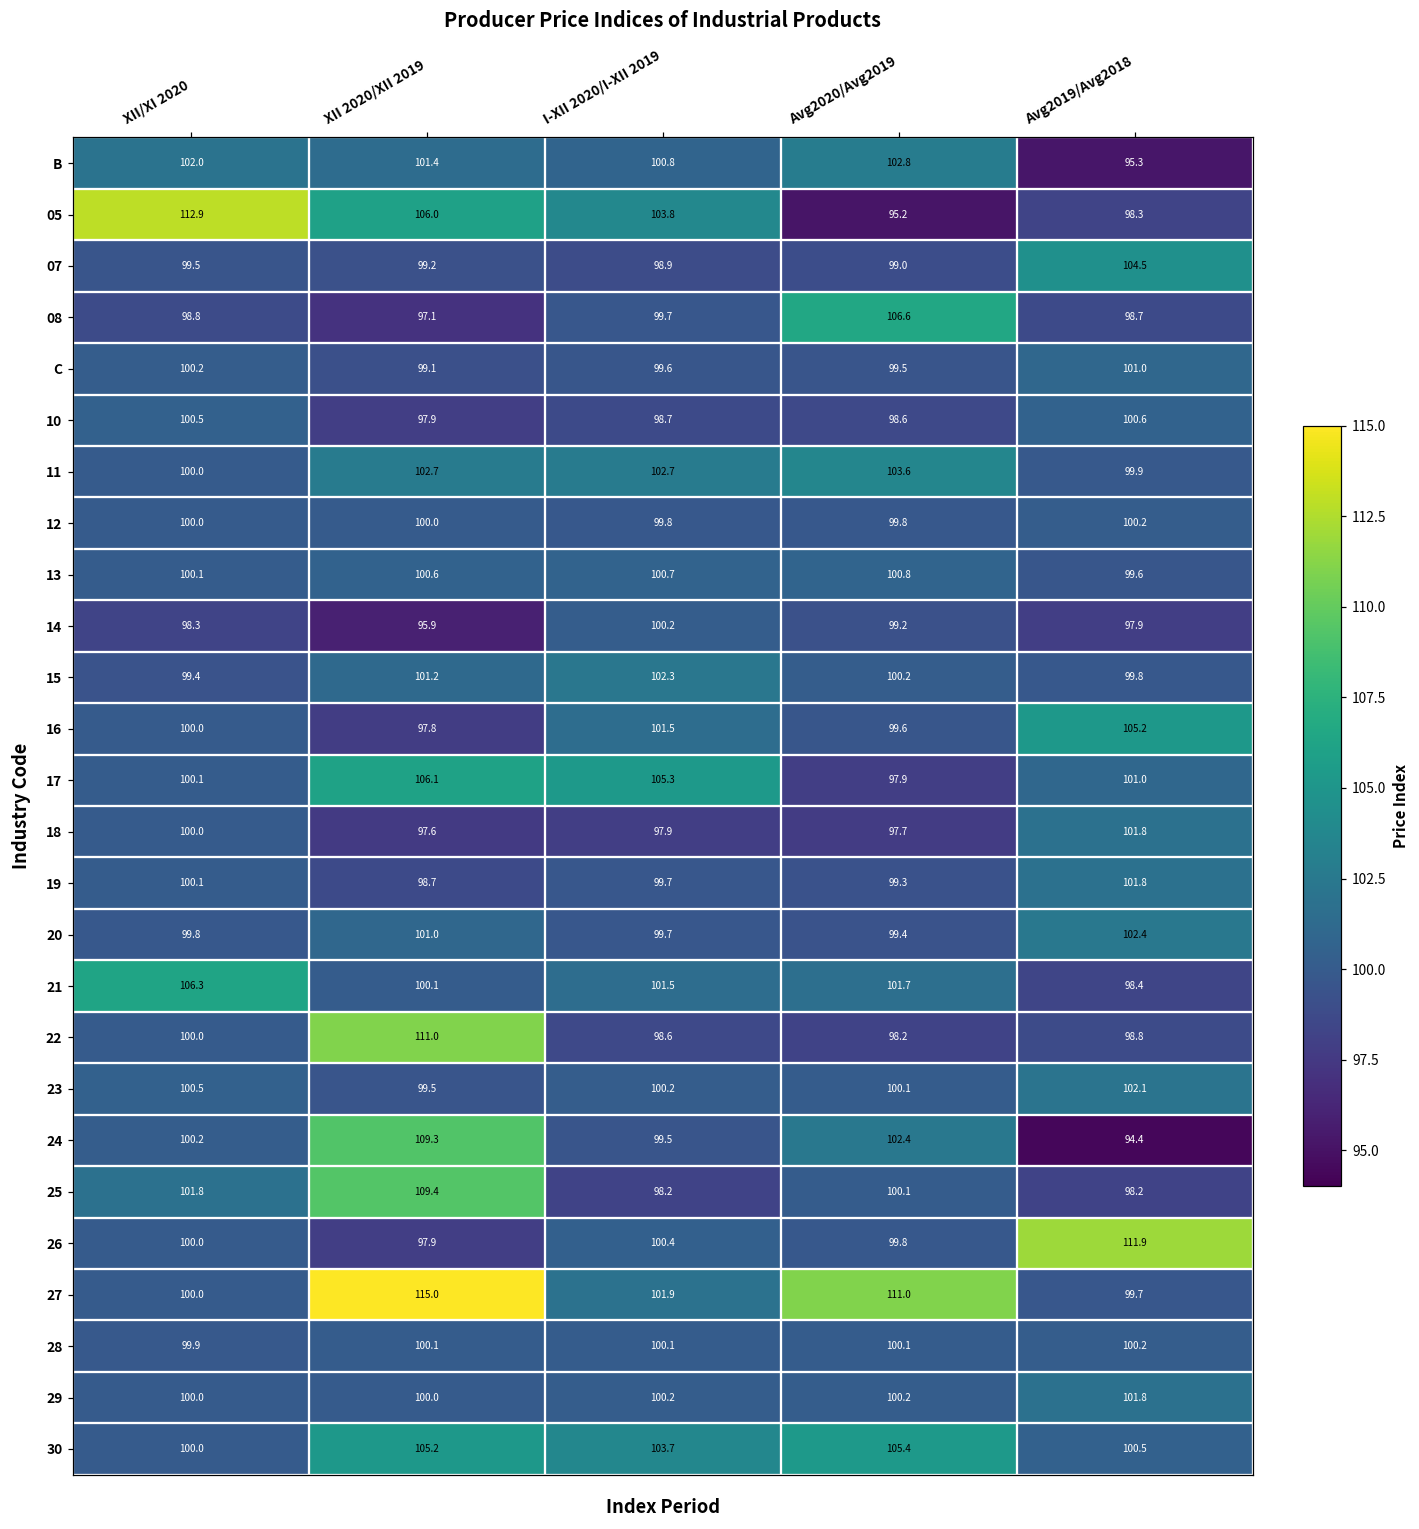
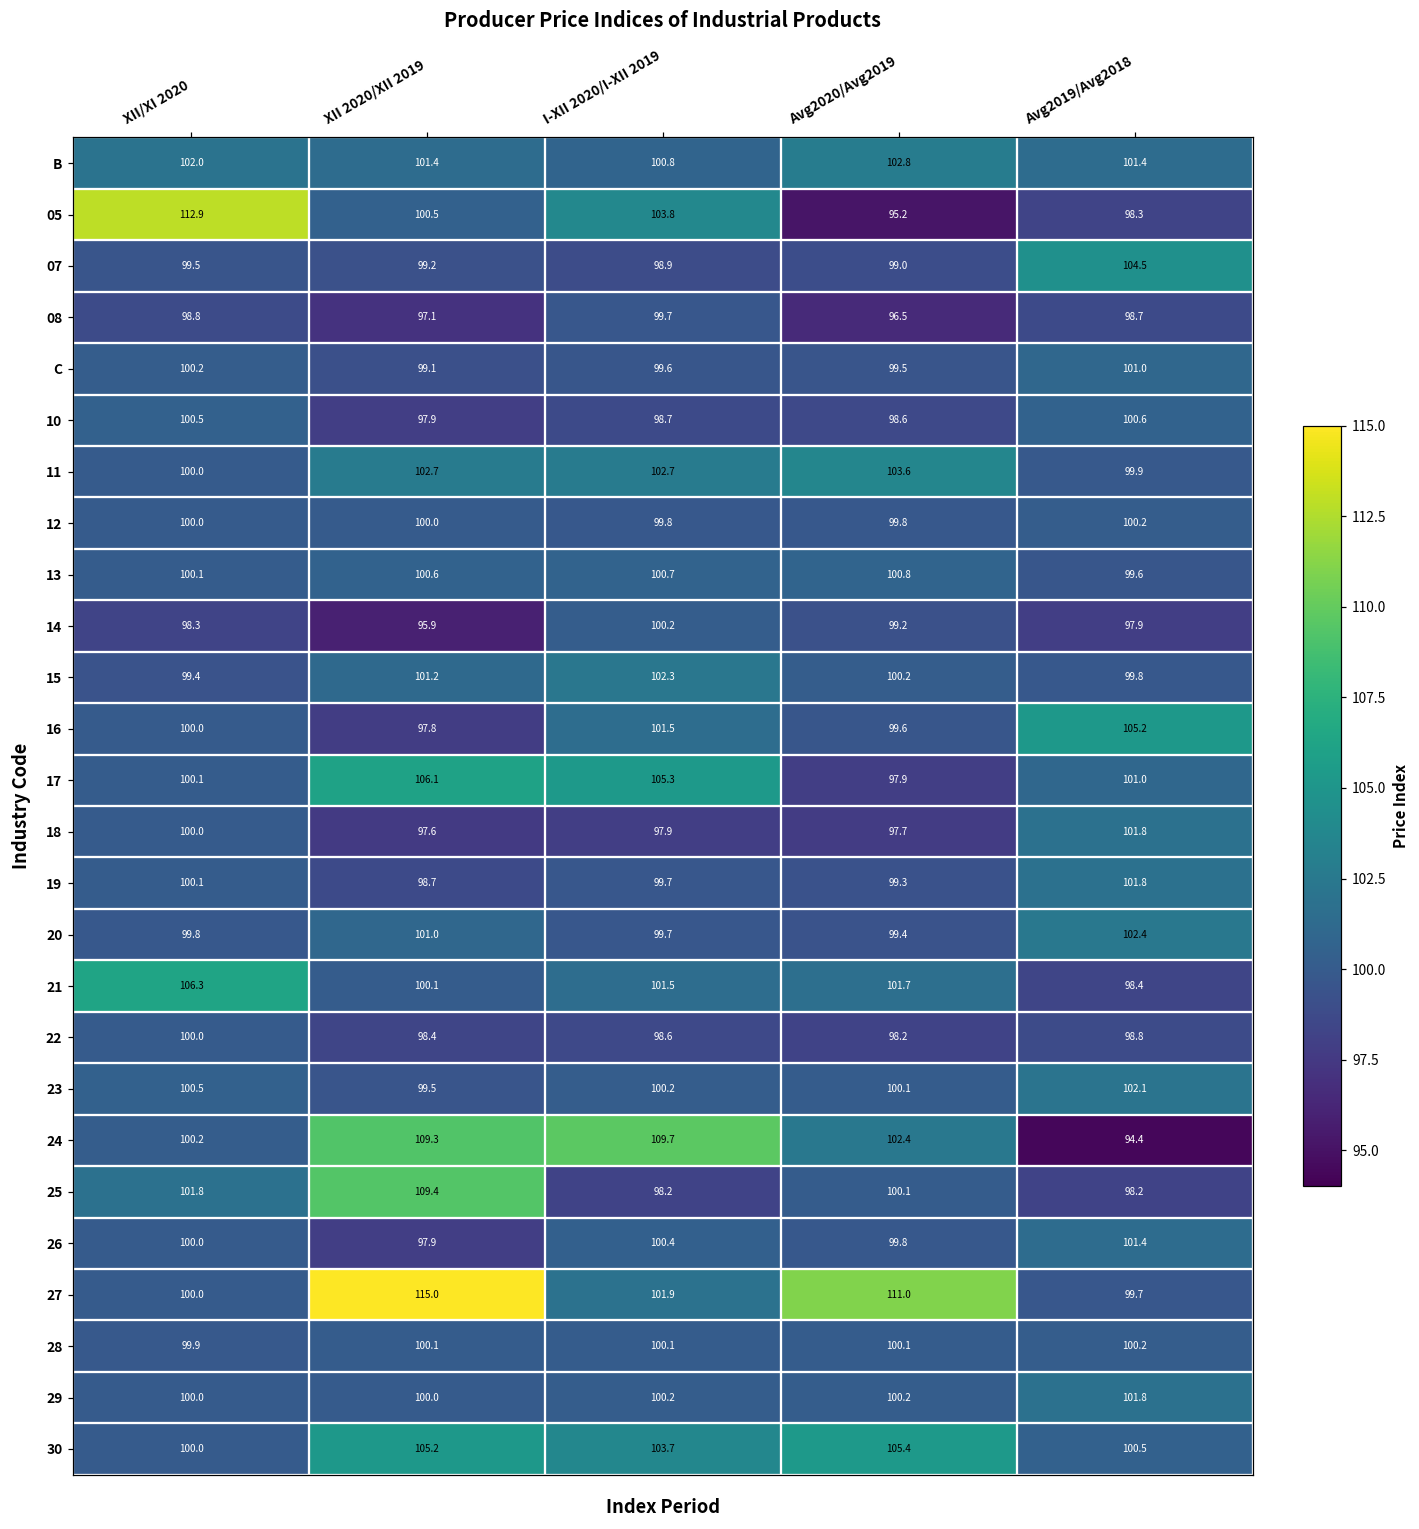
B, Avg2019/Avg2018: 95.3 -> 101.4
05, XII 2020/XII 2019: 106.0 -> 100.5
08, Avg2020/Avg2019: 106.6 -> 96.5
22, XII 2020/XII 2019: 111.0 -> 98.4
24, I-XII 2020/I-XII 2019: 99.5 -> 109.7
26, Avg2019/Avg2018: 111.9 -> 101.4
